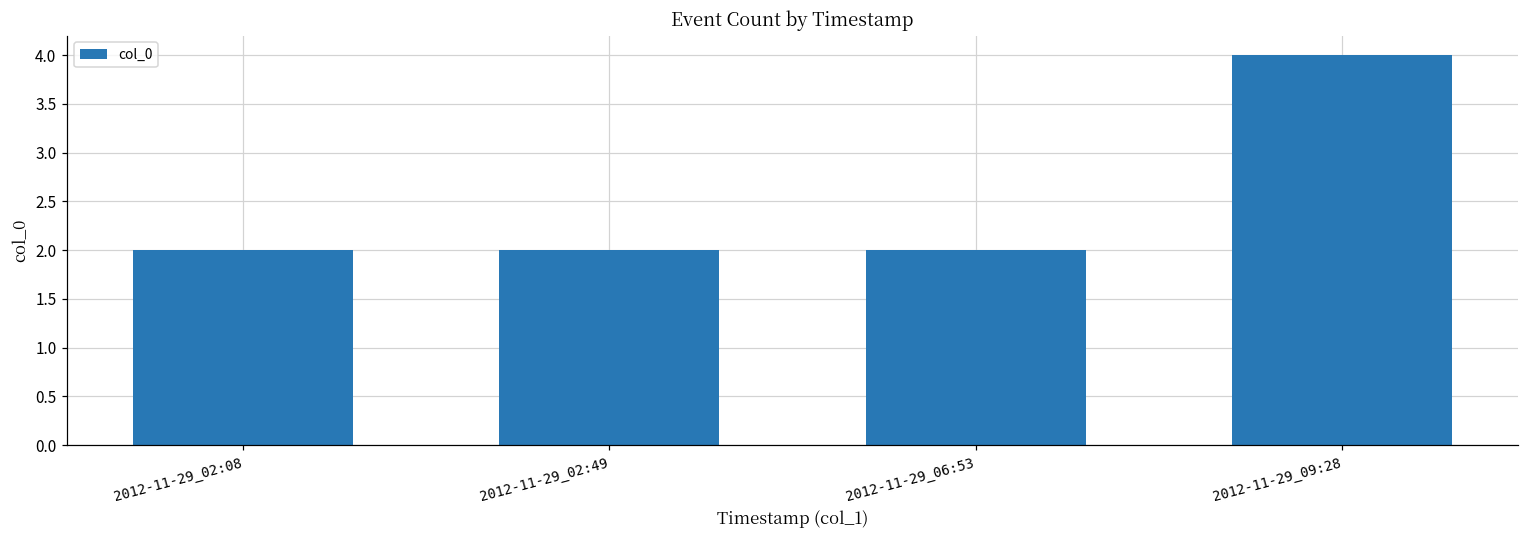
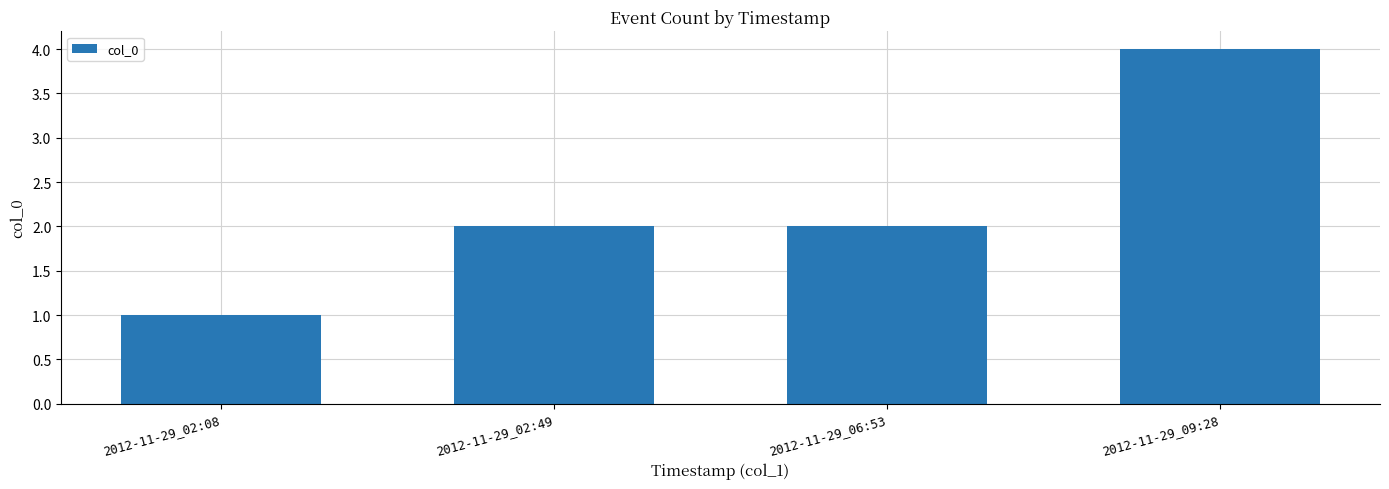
2012-11-29_02:08: 2 -> 1
